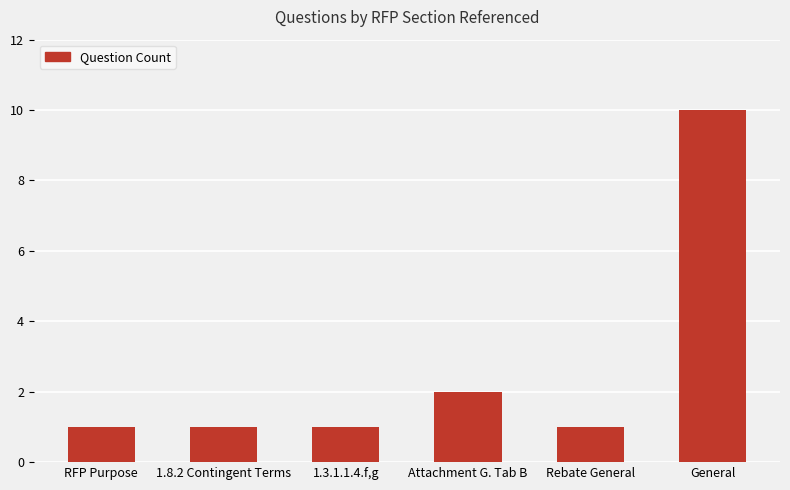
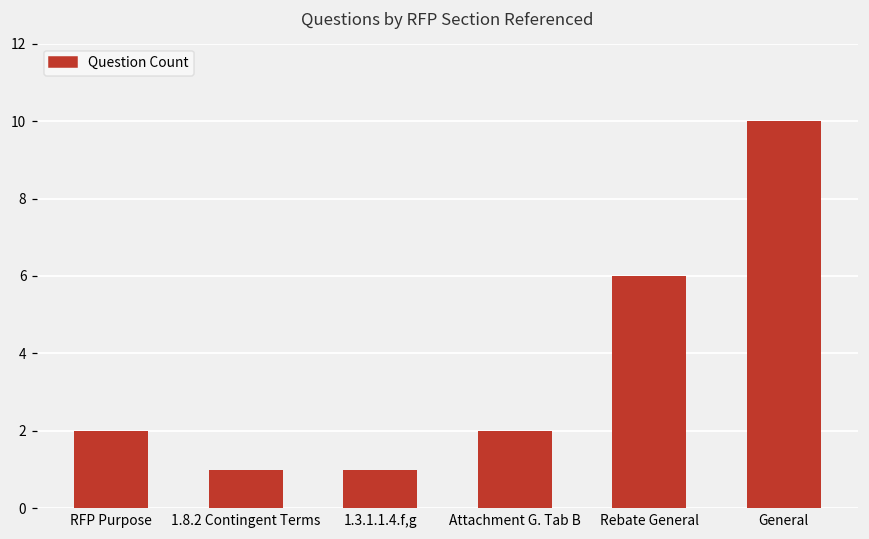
RFP Purpose: 1 -> 2
Rebate General: 1 -> 6
